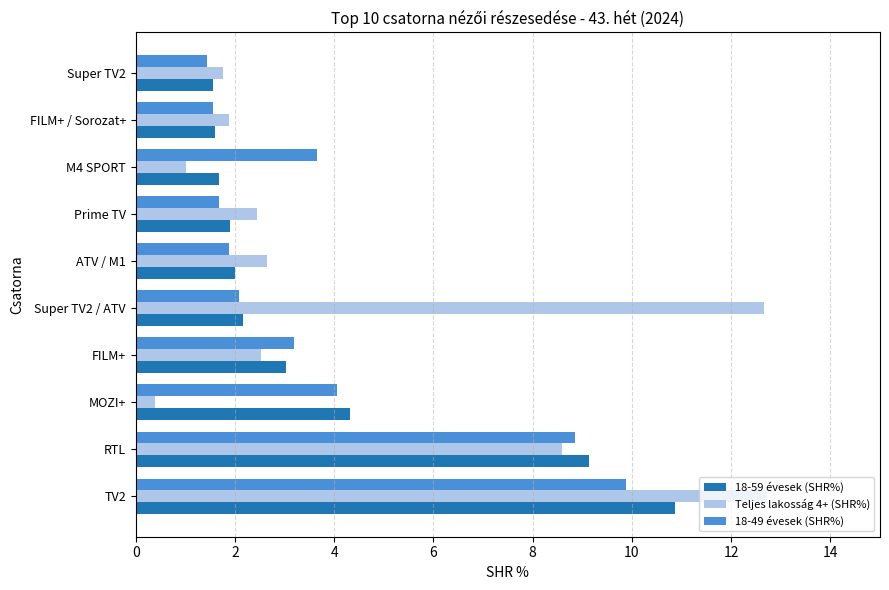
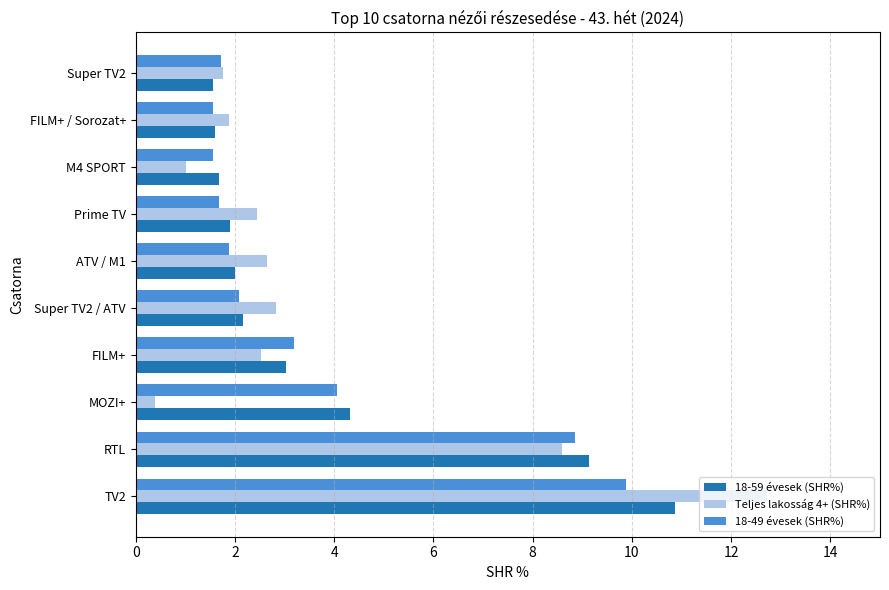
18-49 évesek (SHR%), Super TV2: 1.4 -> 1.7
18-49 évesek (SHR%), M4 SPORT: 3.7 -> 1.6
Teljes lakosság 4+ (SHR%), Super TV2 / ATV: 12.7 -> 2.8
